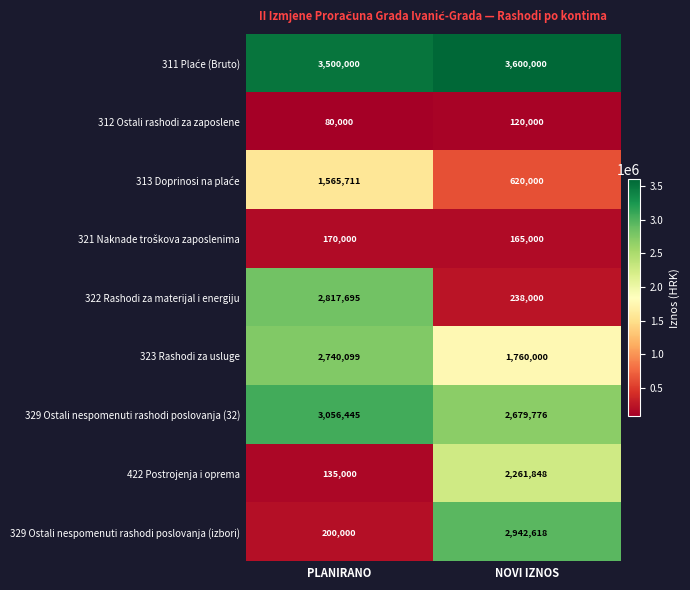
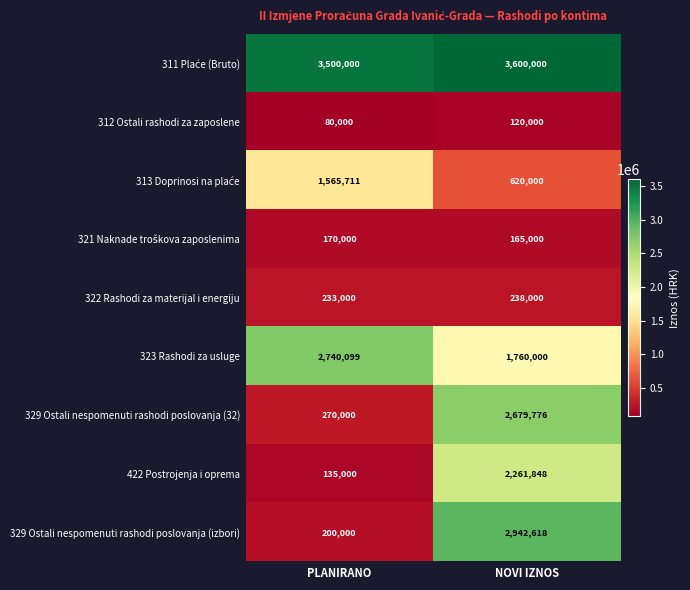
322 Rashodi za materijal i energiju, PLANIRANO: 2,817,695 -> 233,000
329 Ostali nespomenuti rashodi poslovanja (32), PLANIRANO: 3,056,445 -> 270,000
